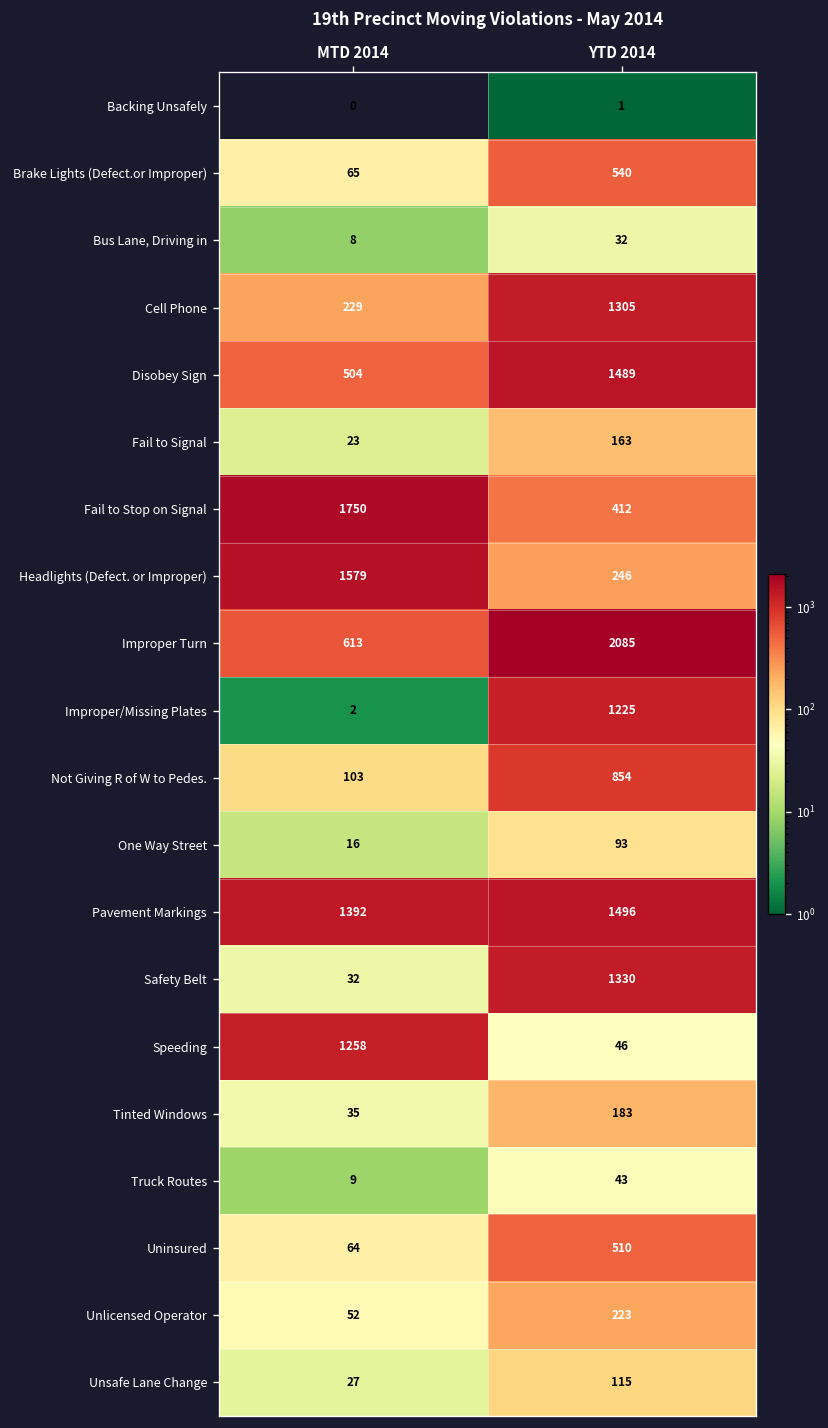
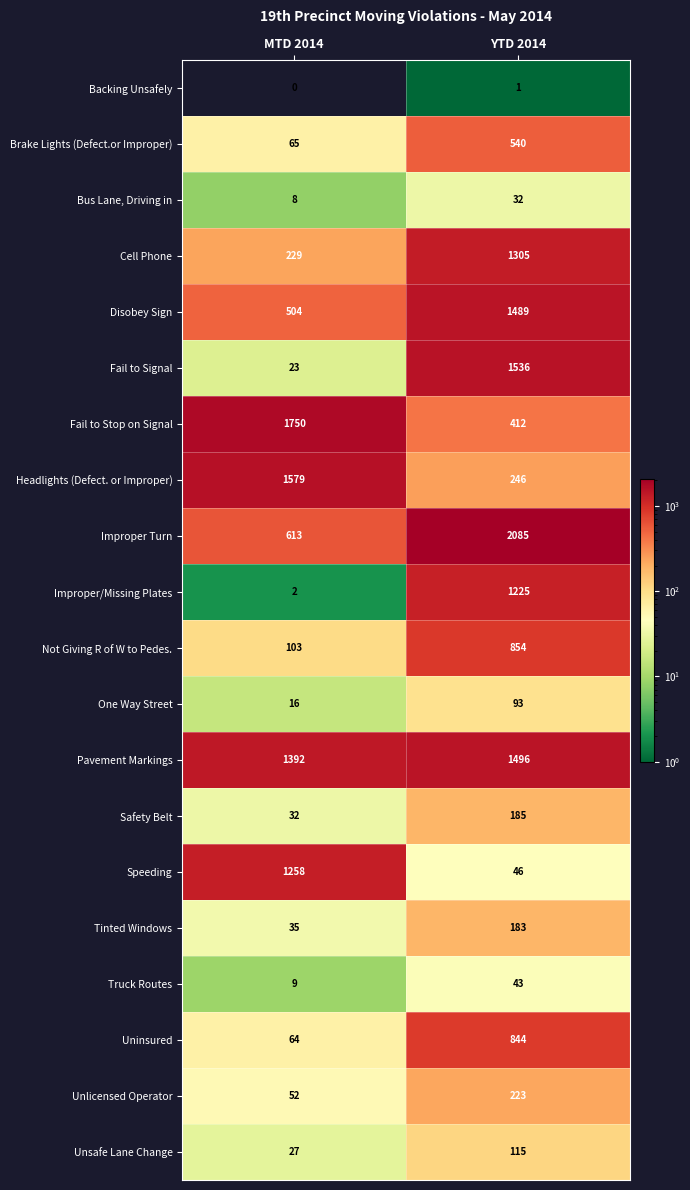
Fail to Signal, YTD 2014: 163 -> 1536
Safety Belt, YTD 2014: 1330 -> 185
Uninsured, YTD 2014: 510 -> 844
